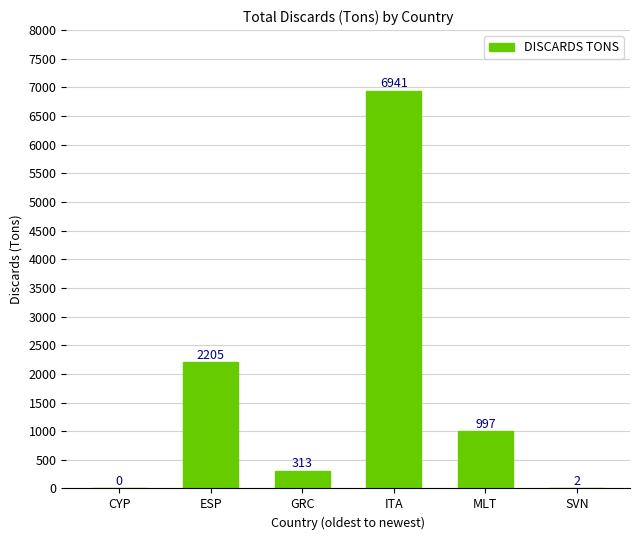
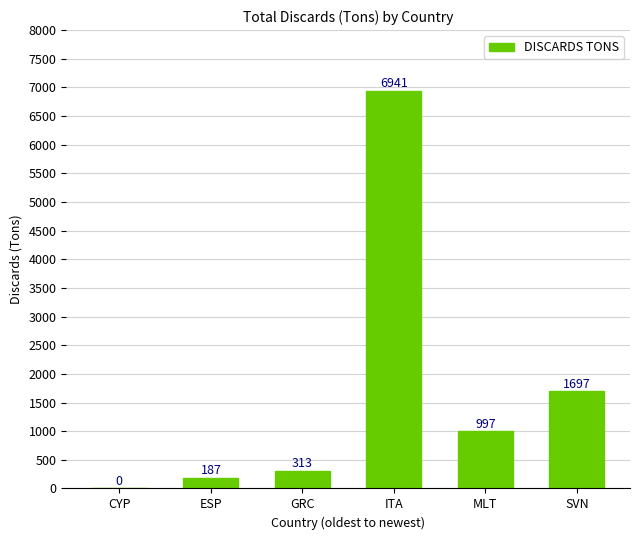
ESP: 2205 -> 187
SVN: 2 -> 1697
